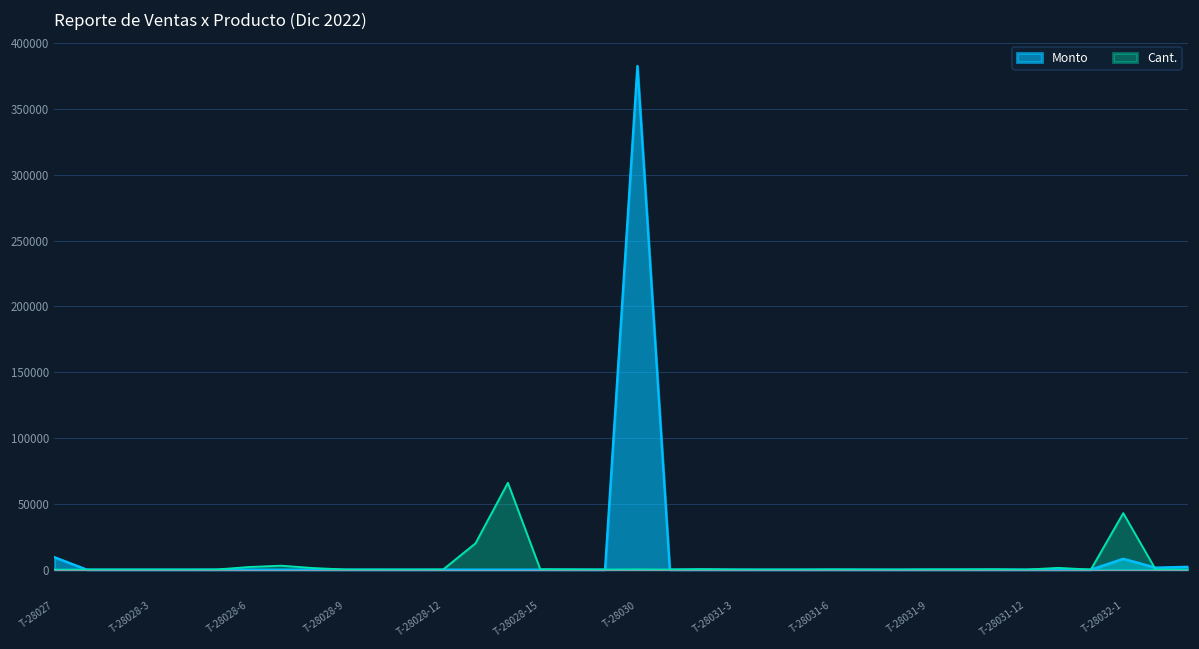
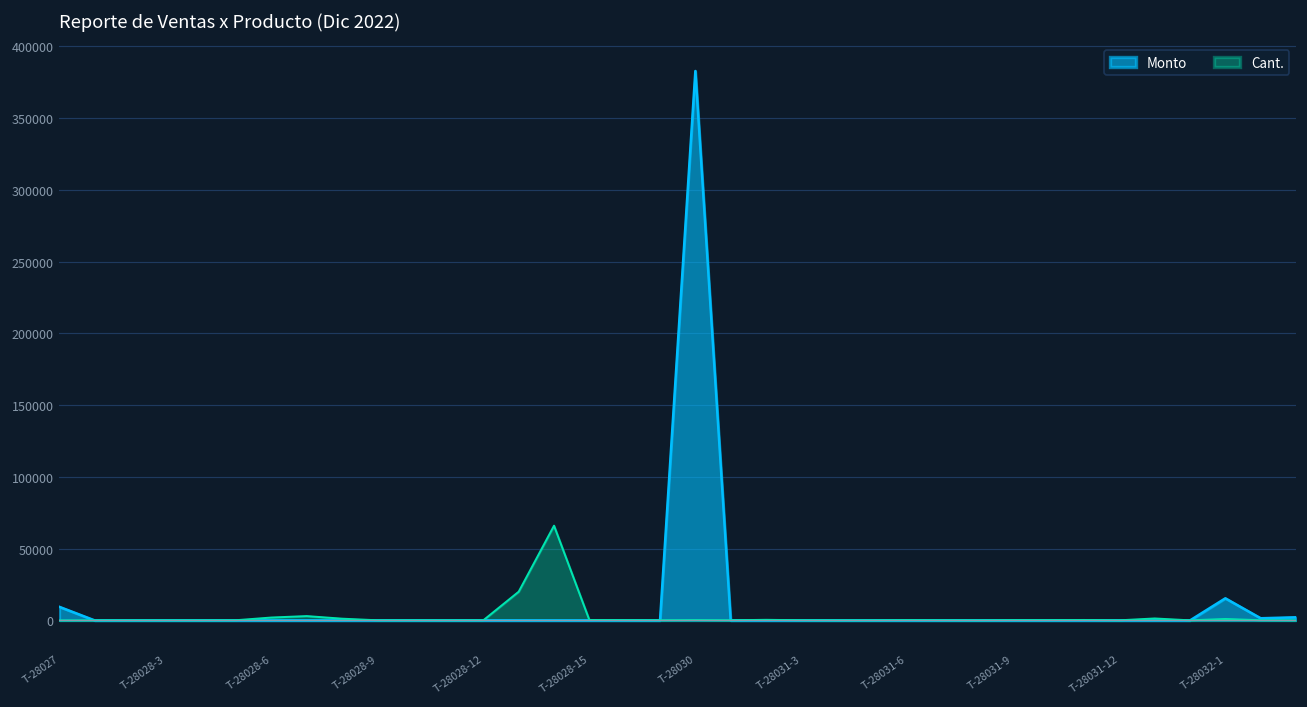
Monto, T-28032-1: 8000 -> 15000
Cant., T-28032-1: 43000 -> 1000
